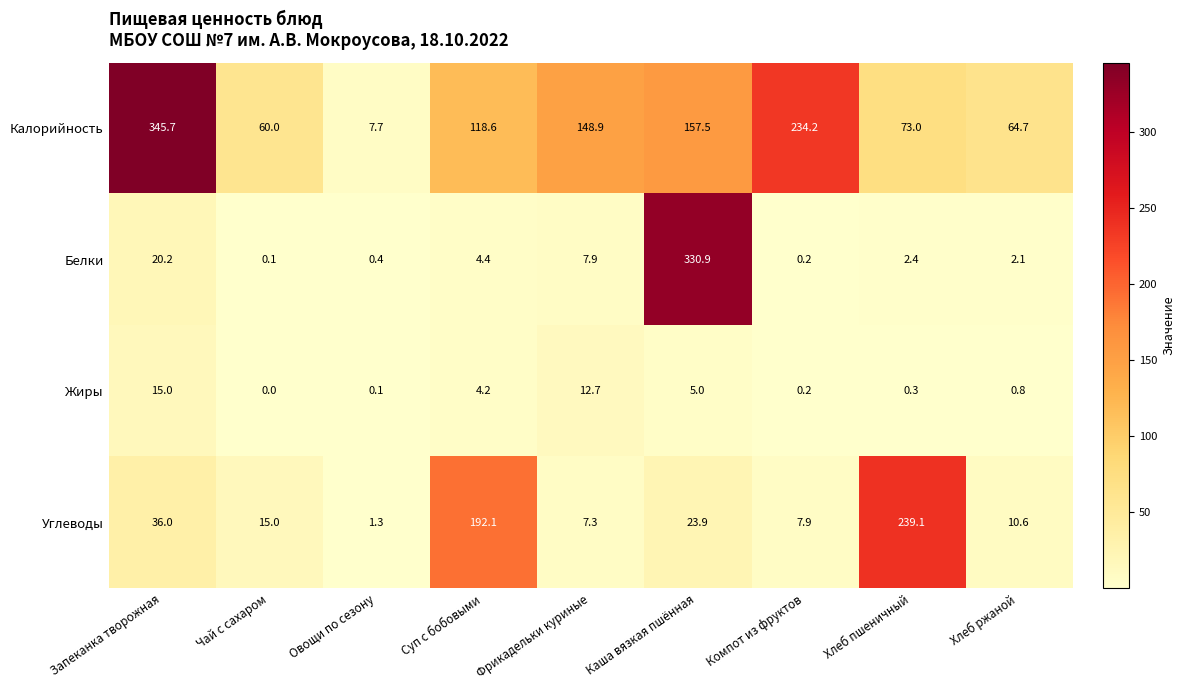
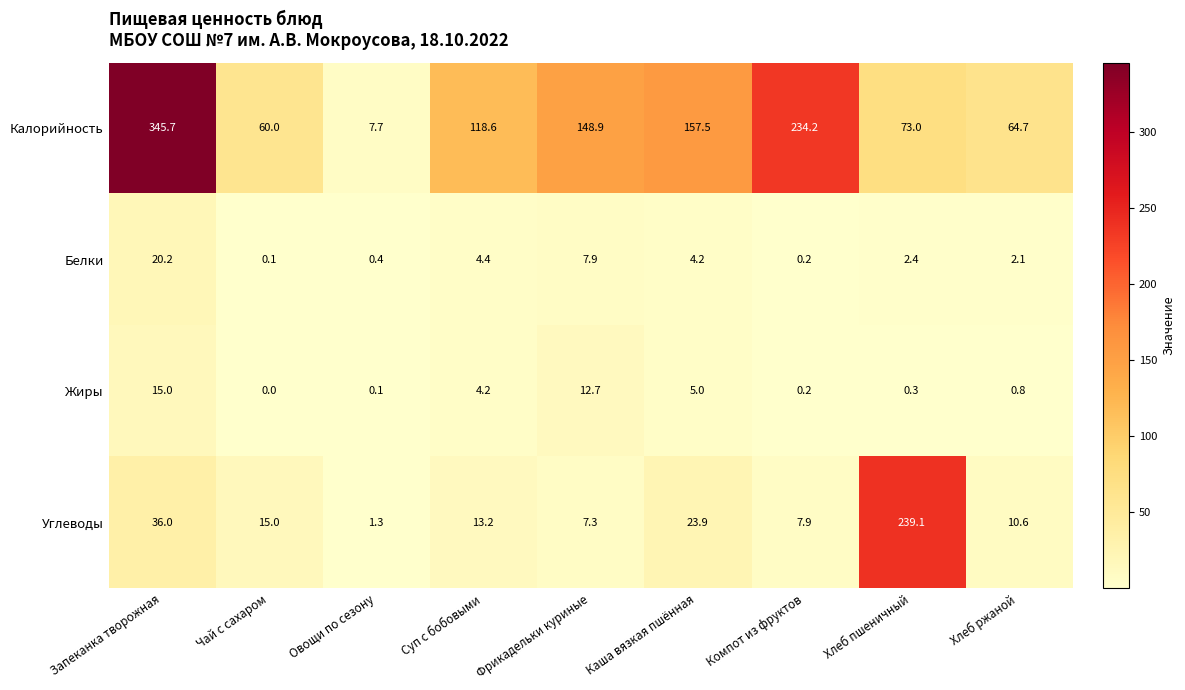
Белки, Каша вязкая пшённая: 330.9 -> 4.2
Углеводы, Суп с бобовыми: 192.1 -> 13.2
